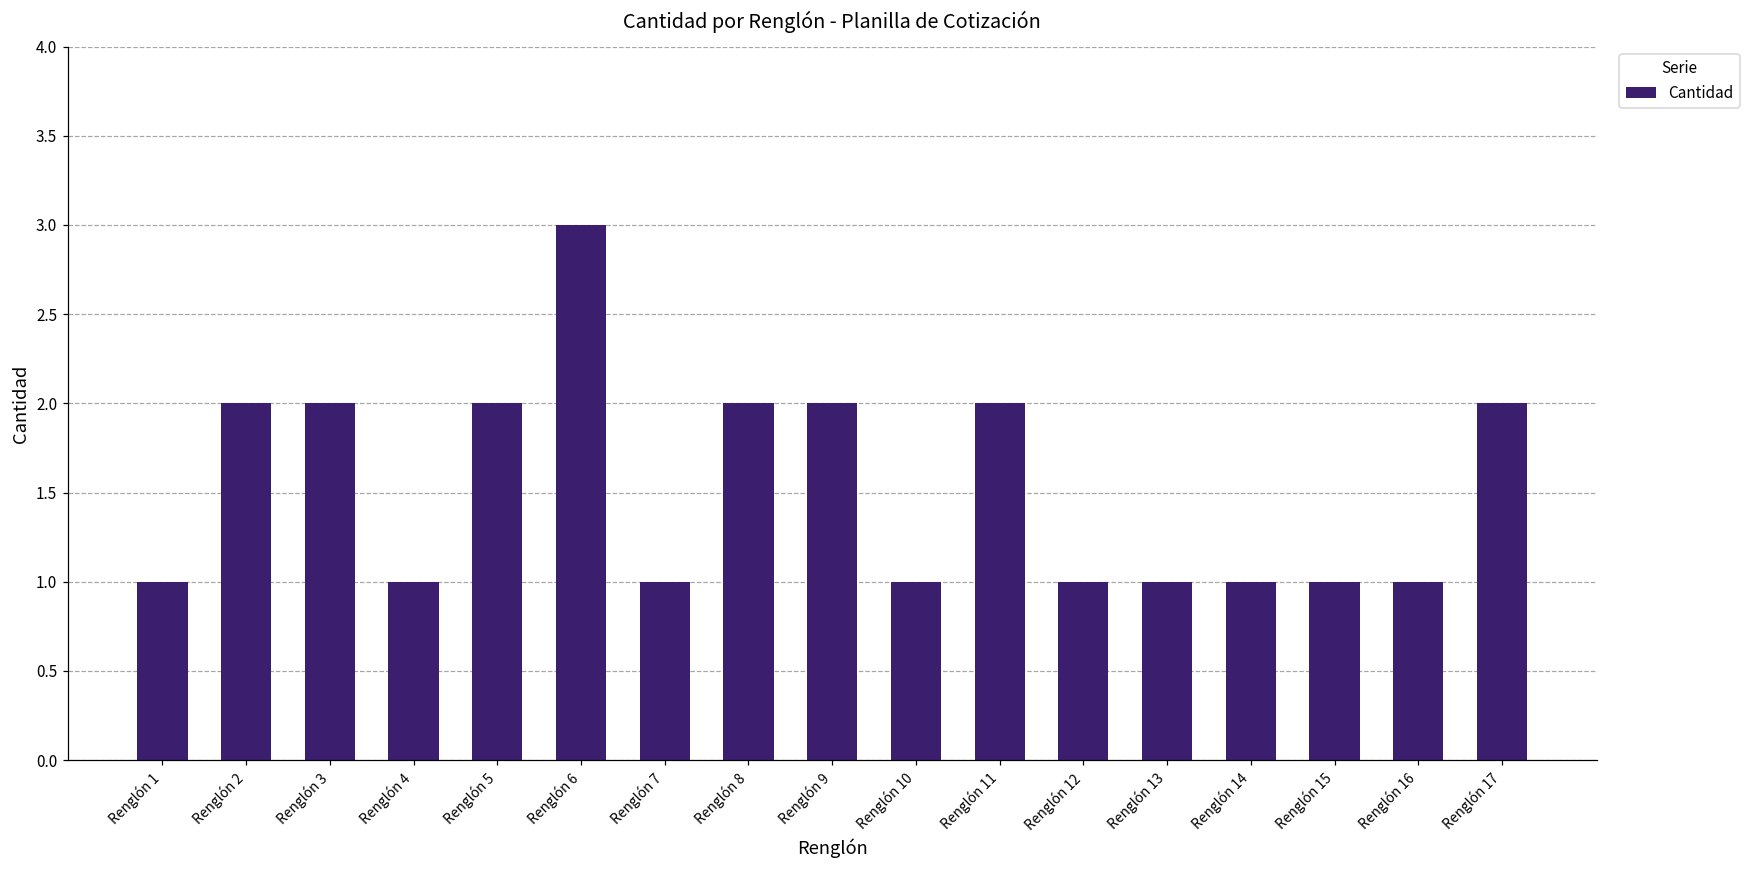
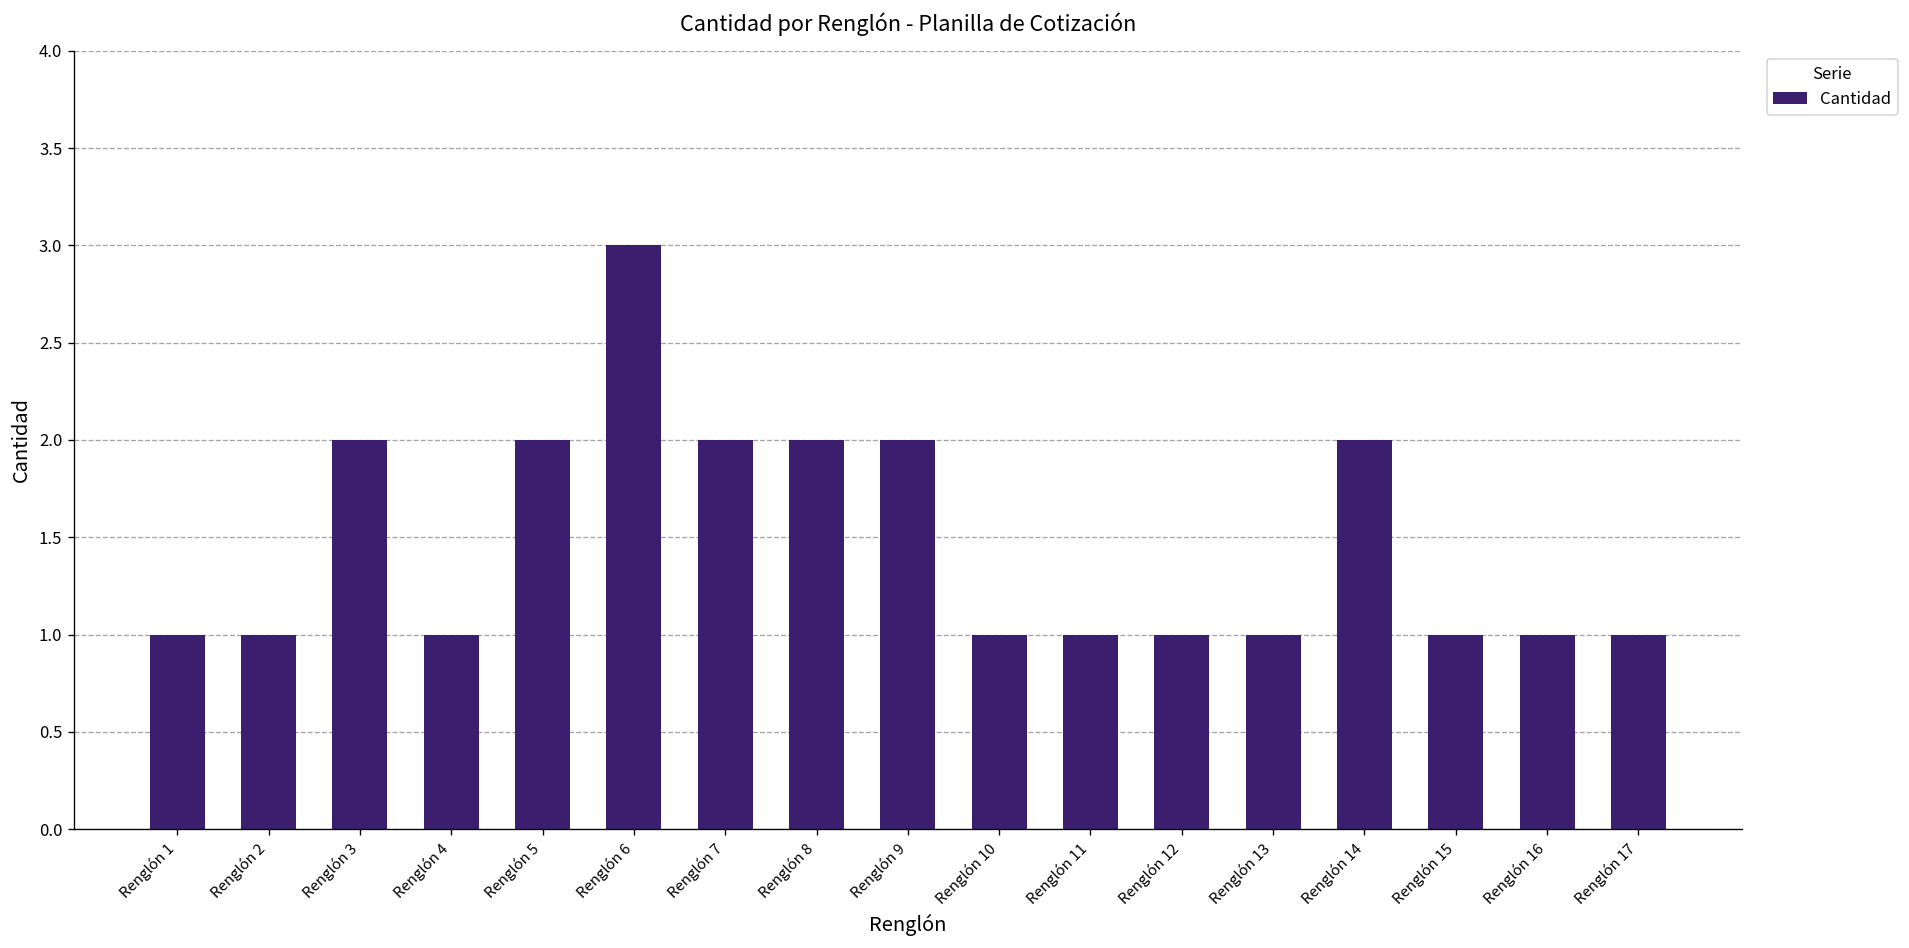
Renglón 2: 2 -> 1
Renglón 7: 1 -> 2
Renglón 11: 2 -> 1
Renglón 14: 1 -> 2
Renglón 17: 2 -> 1
